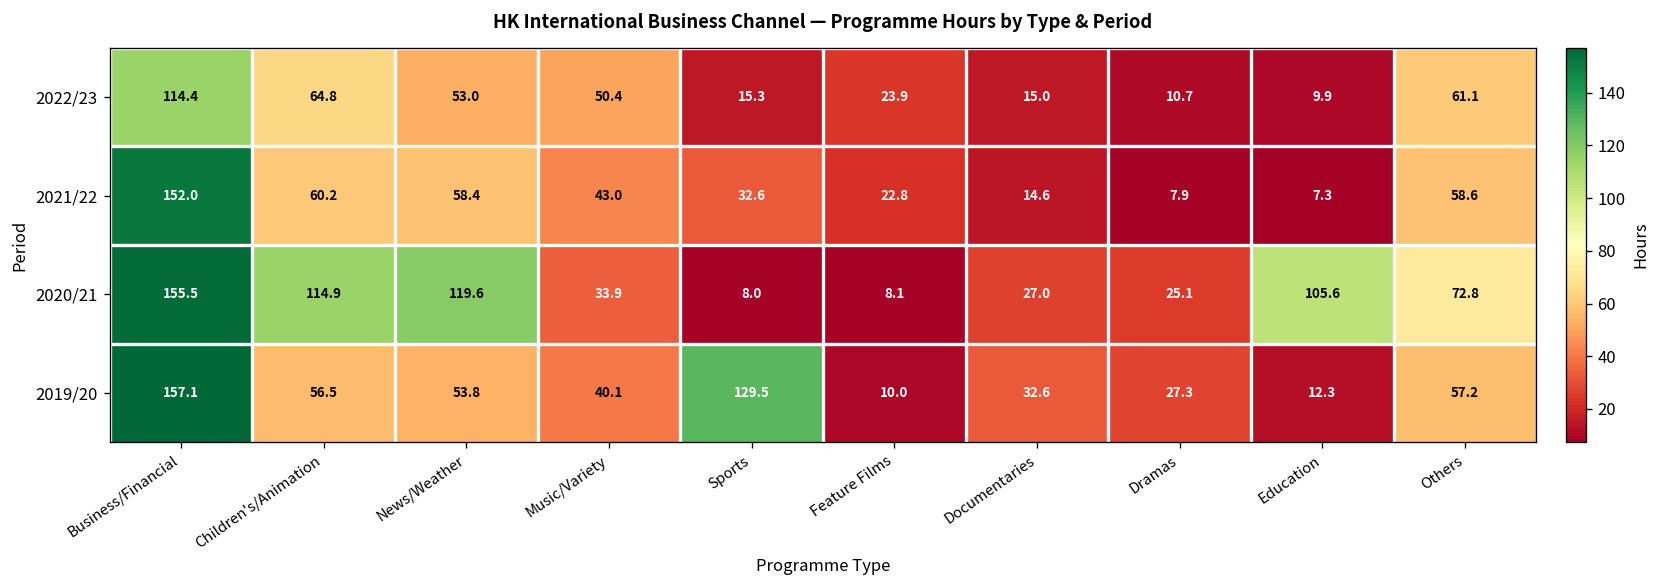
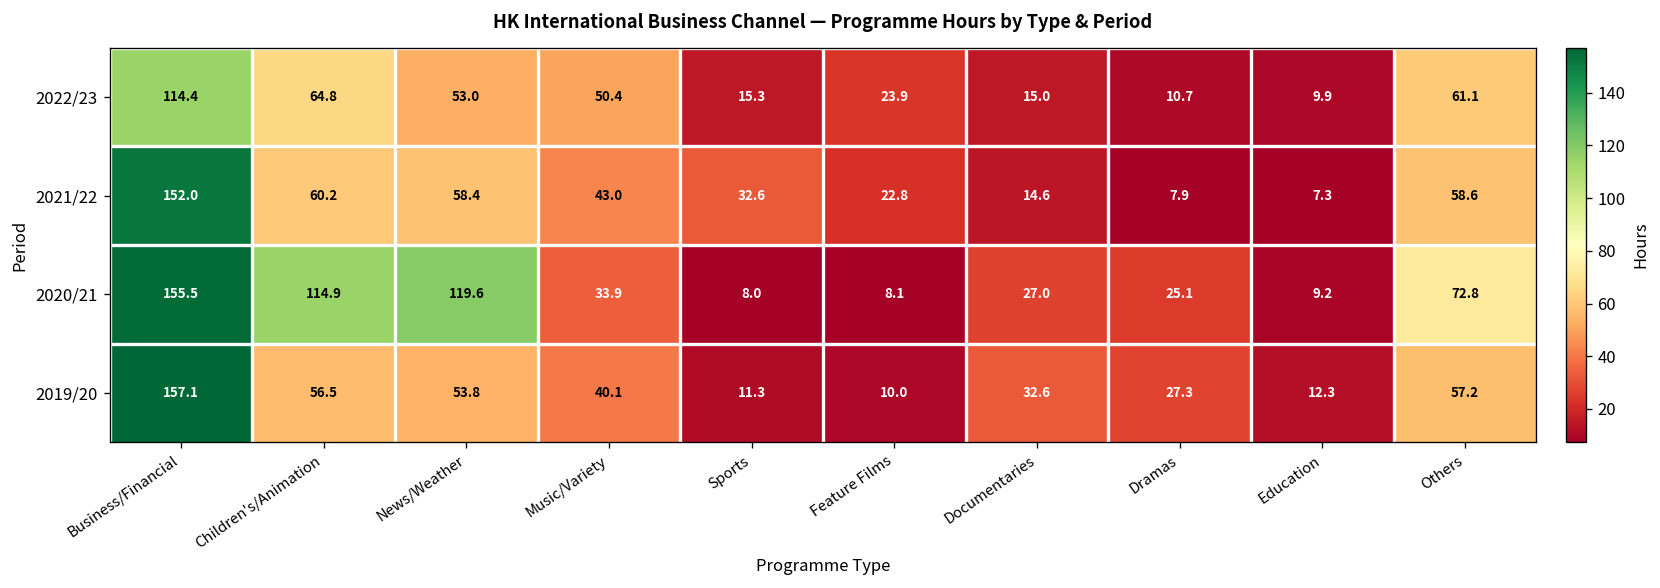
2020/21, Education: 105.6 -> 9.2
2019/20, Sports: 129.5 -> 11.3
